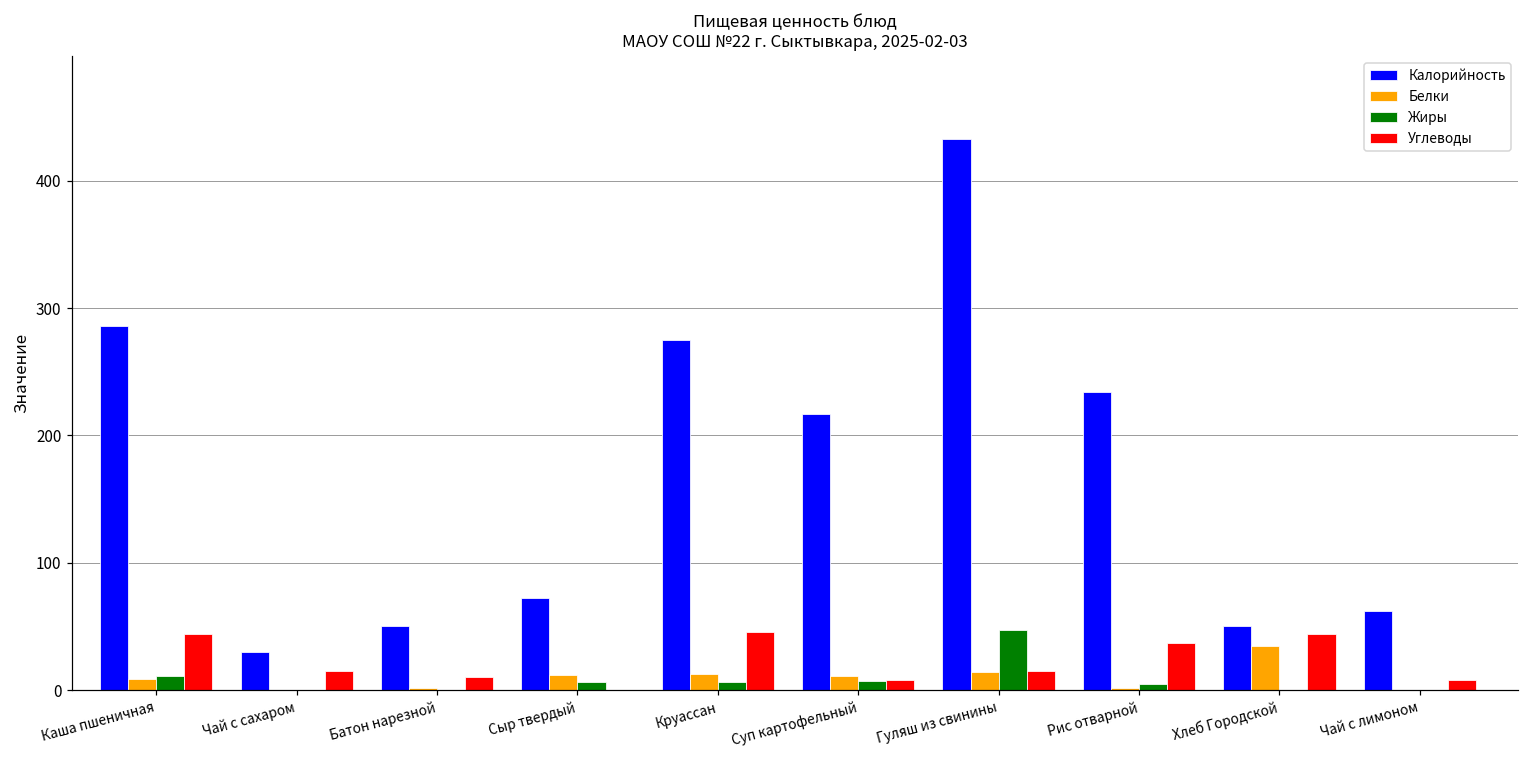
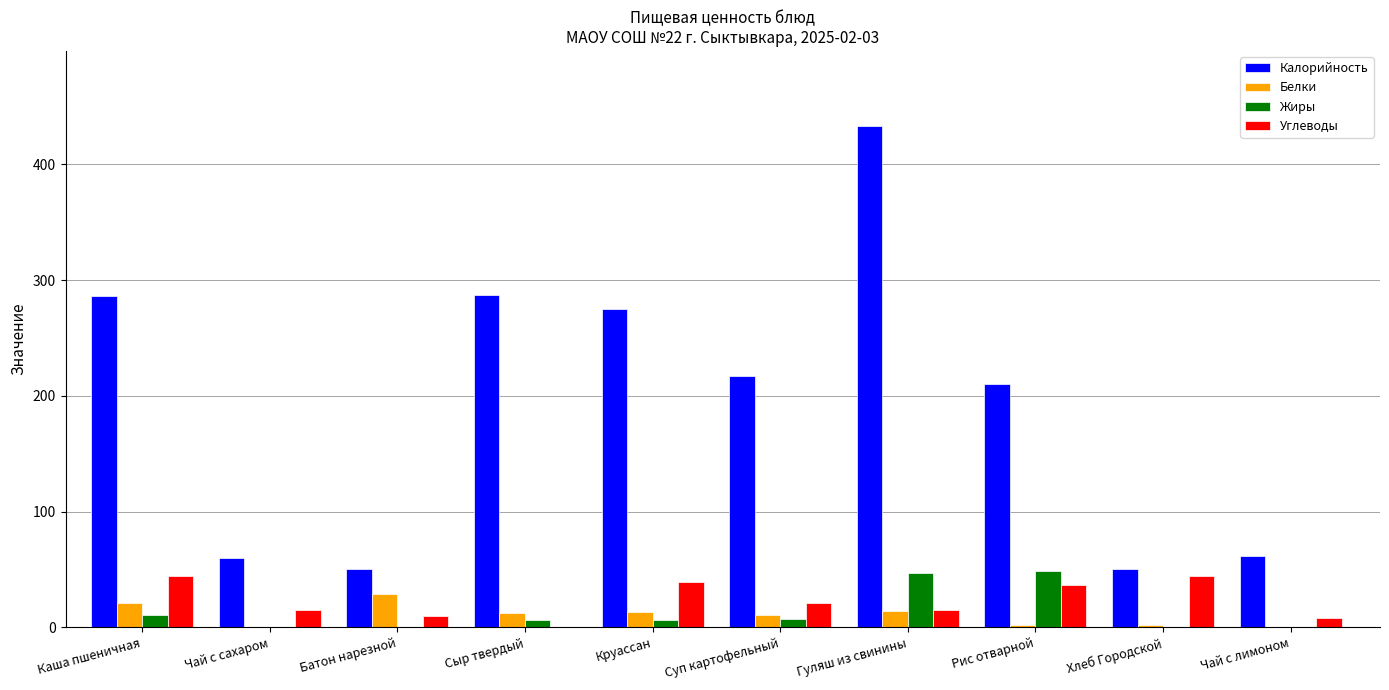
Белки, Каша пшеничная: 9 -> 21
Калорийность, Чай с сахаром: 30 -> 60
Белки, Батон нарезной: 2 -> 29
Калорийность, Сыр твердый: 72 -> 287
Углеводы, Круассан: 46 -> 39
Углеводы, Суп картофельный: 8 -> 21
Калорийность, Рис отварной: 234 -> 210
Жиры, Рис отварной: 5 -> 49
Белки, Хлеб Городской: 35 -> 2
